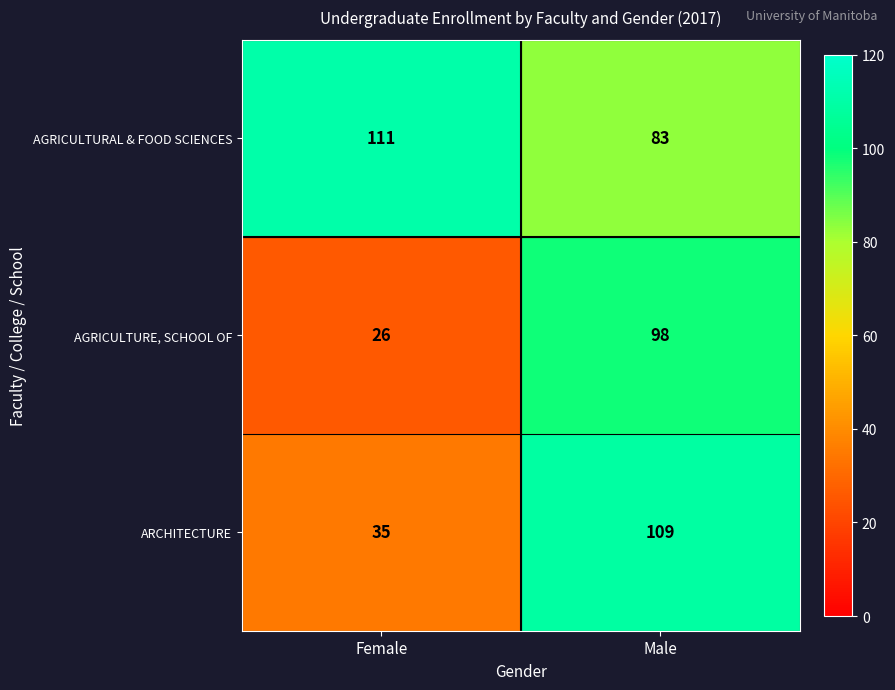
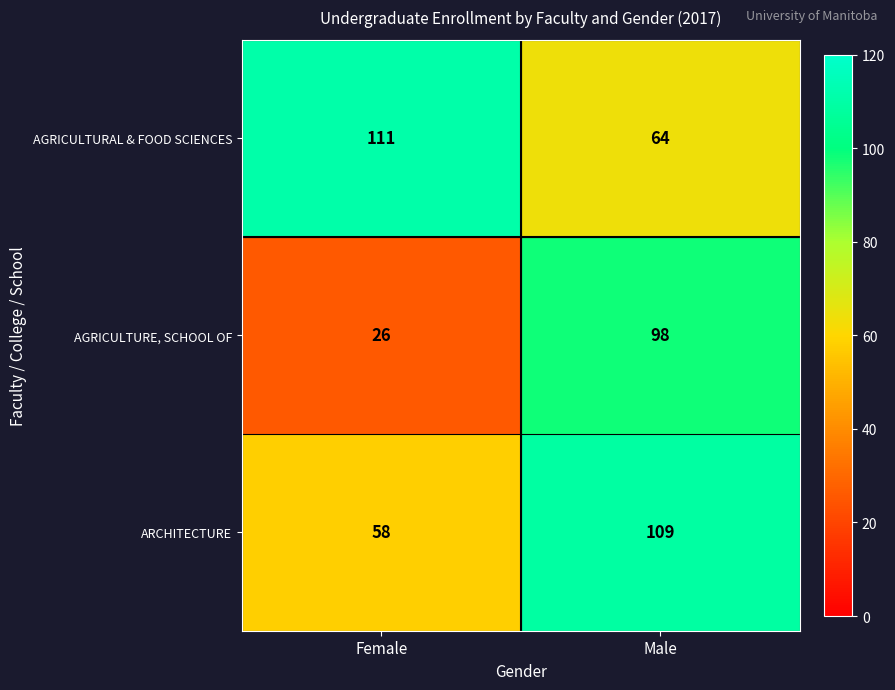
AGRICULTURAL & FOOD SCIENCES, Male: 83 -> 64
ARCHITECTURE, Female: 35 -> 58
